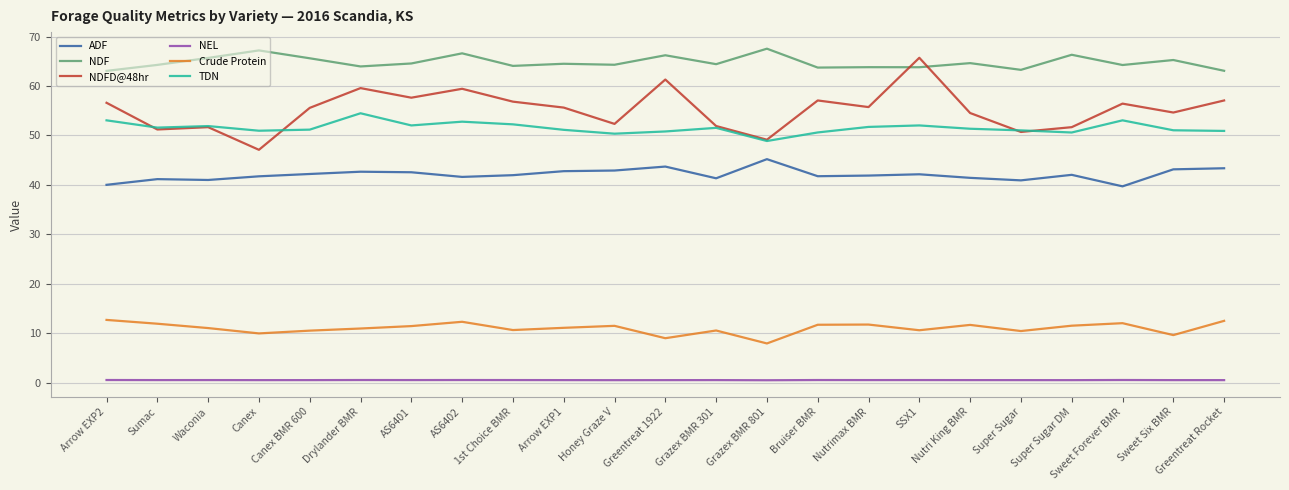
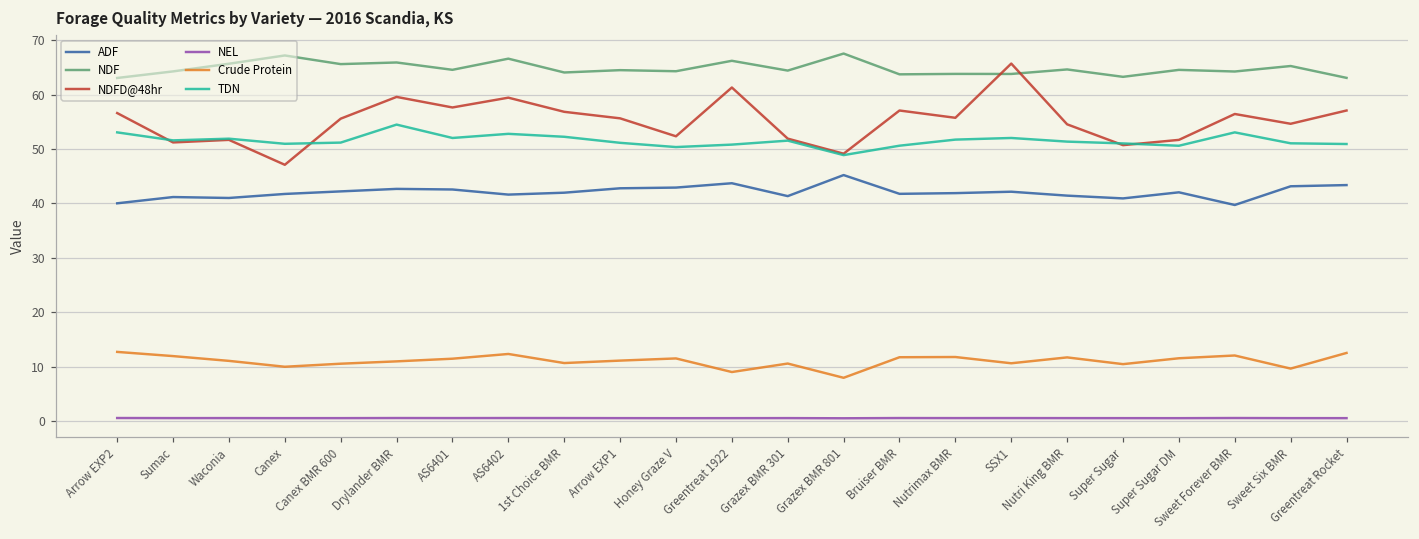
NDF, Drylander BMR: 64 -> 66
NDF, Super Sugar DM: 66 -> 65
